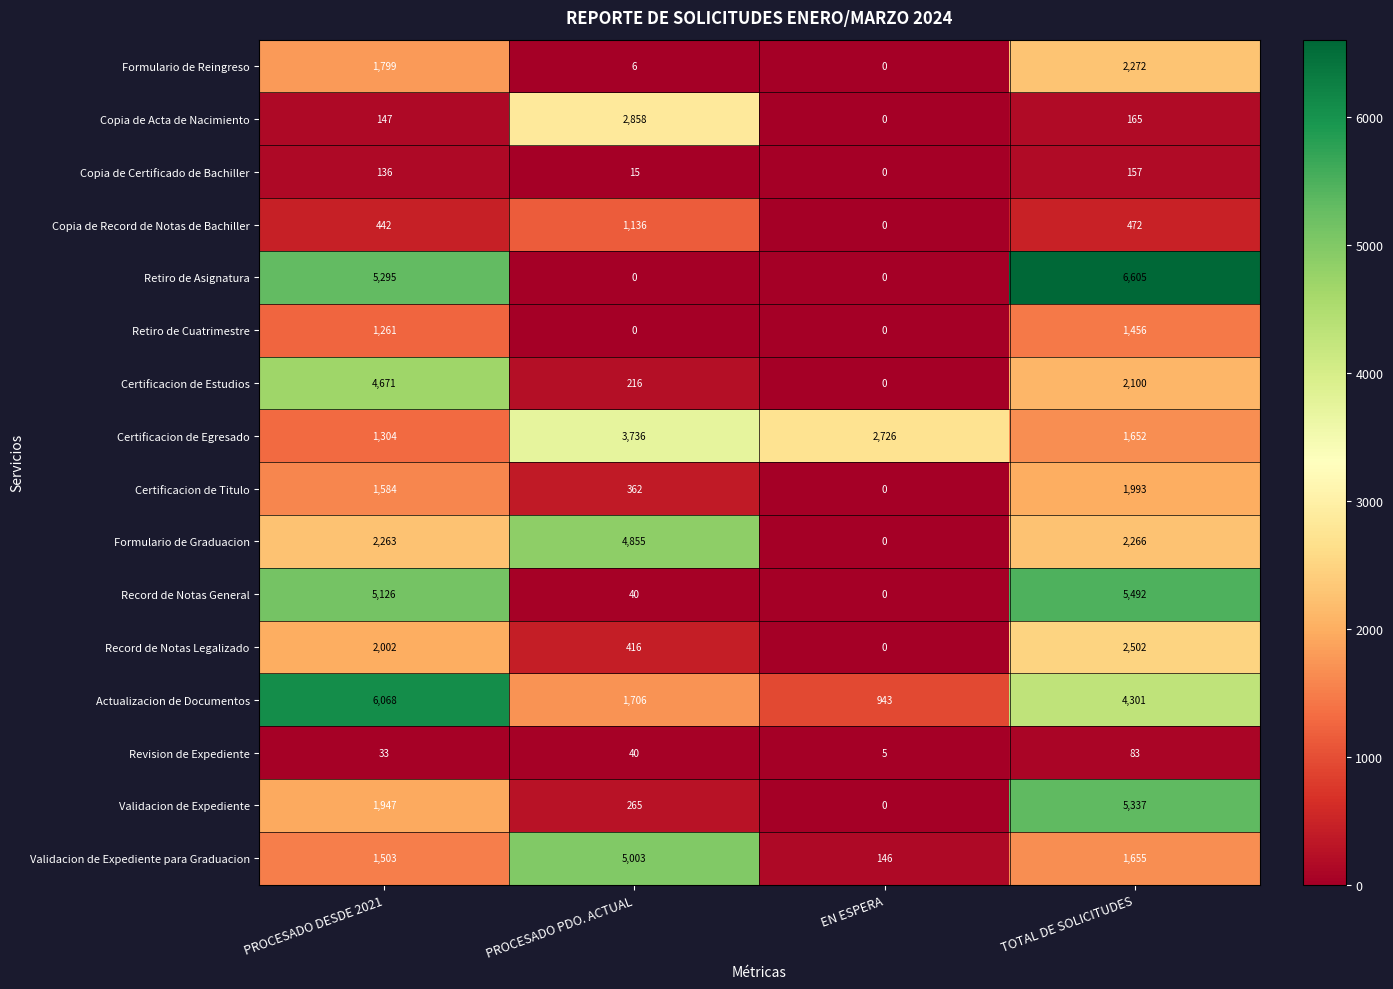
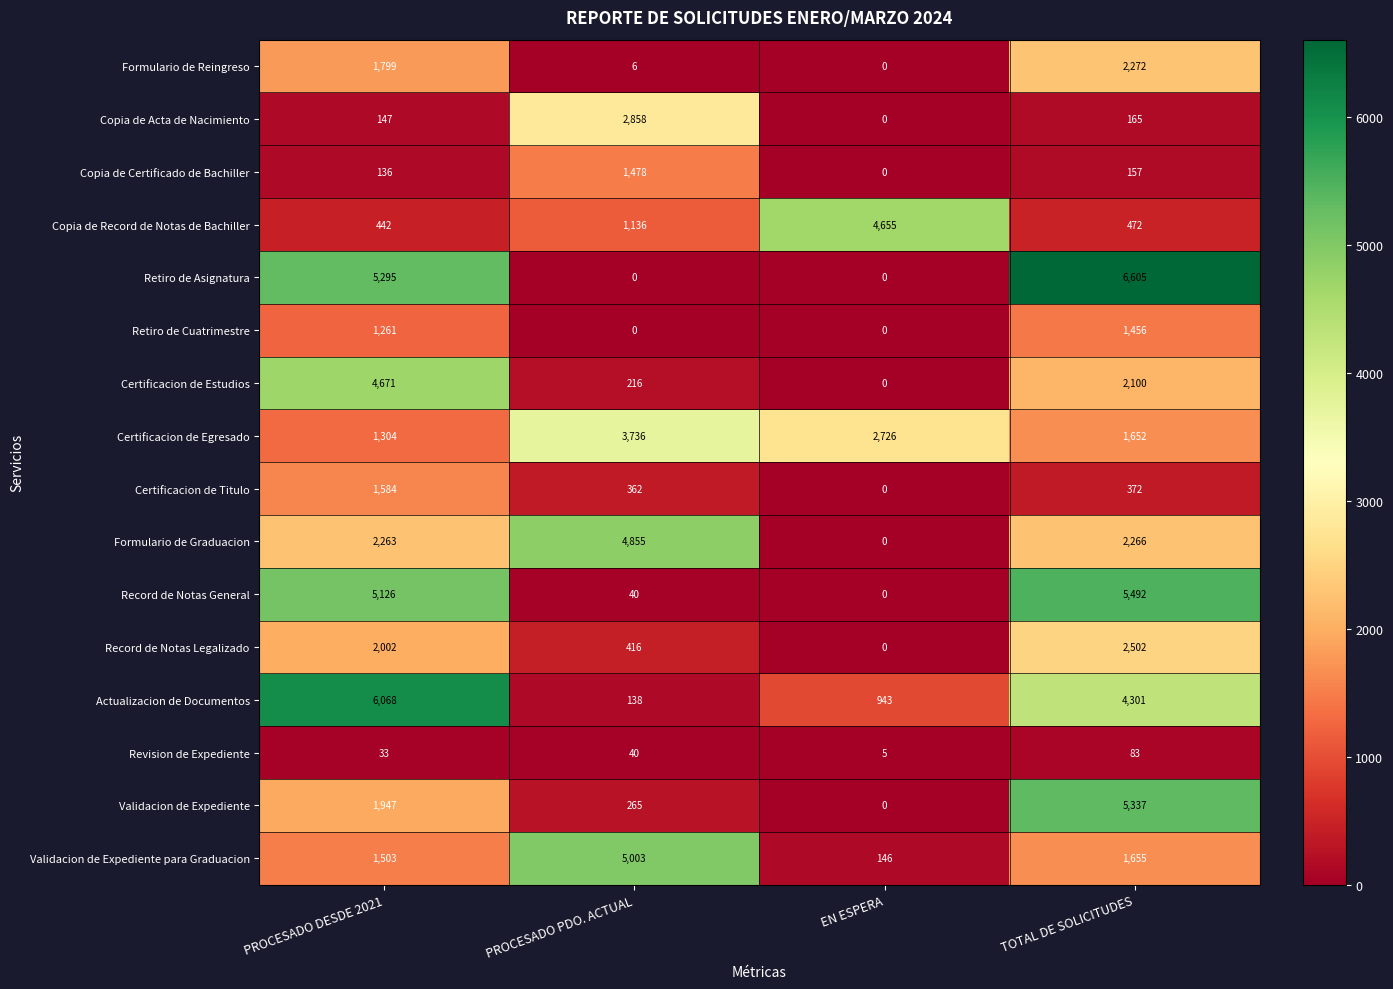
Copia de Certificado de Bachiller, PROCESADO PDO. ACTUAL: 15 -> 1,478
Copia de Record de Notas de Bachiller, EN ESPERA: 0 -> 4,655
Certificacion de Titulo, TOTAL DE SOLICITUDES: 1,993 -> 372
Actualizacion de Documentos, PROCESADO PDO. ACTUAL: 1,706 -> 138
